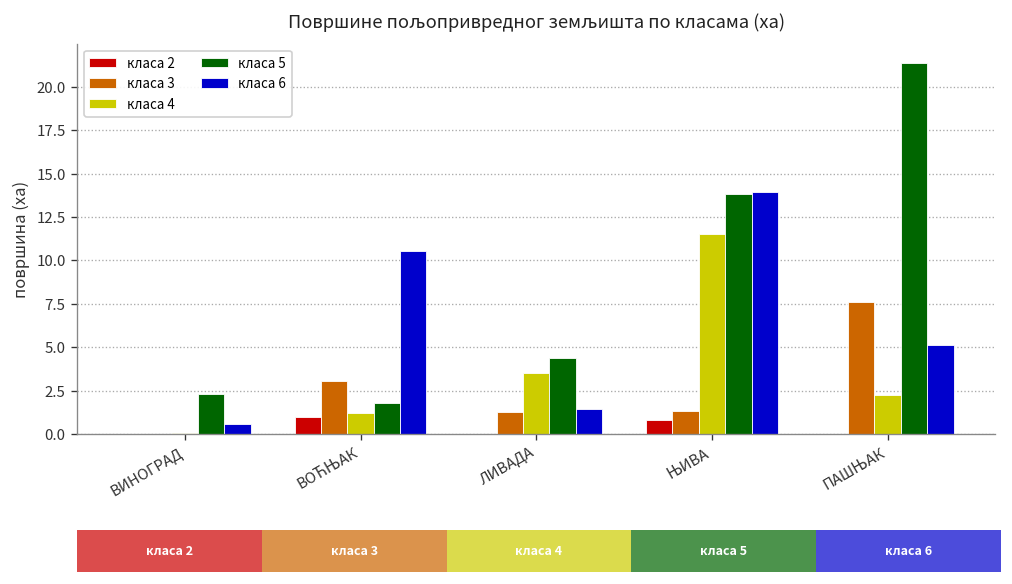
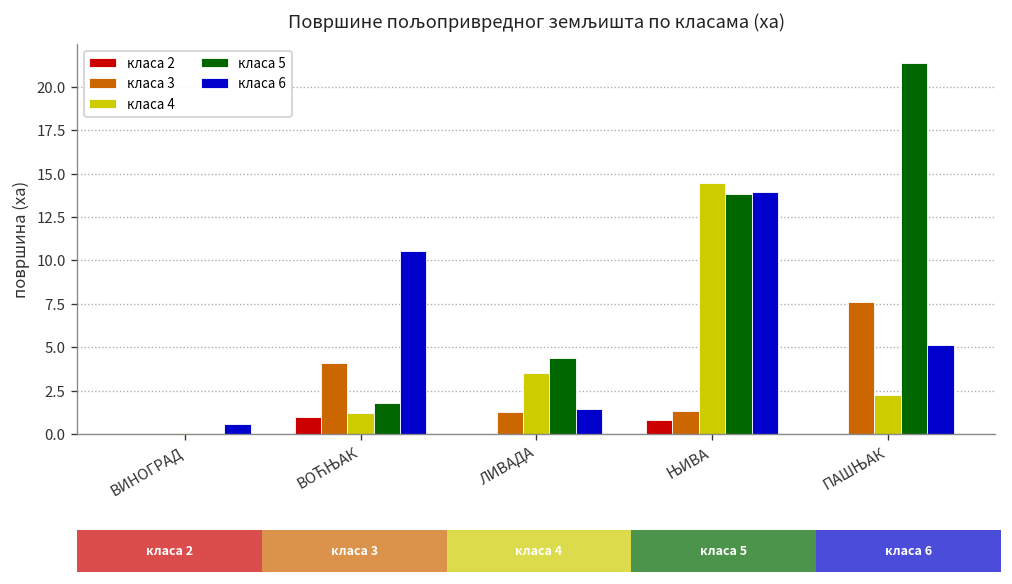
класа 5, ВИНОГРАД: 2.3 -> 0.0
класа 3, ВОЋЊАК: 3.0 -> 4.1
класа 4, ЊИВА: 11.5 -> 14.4
